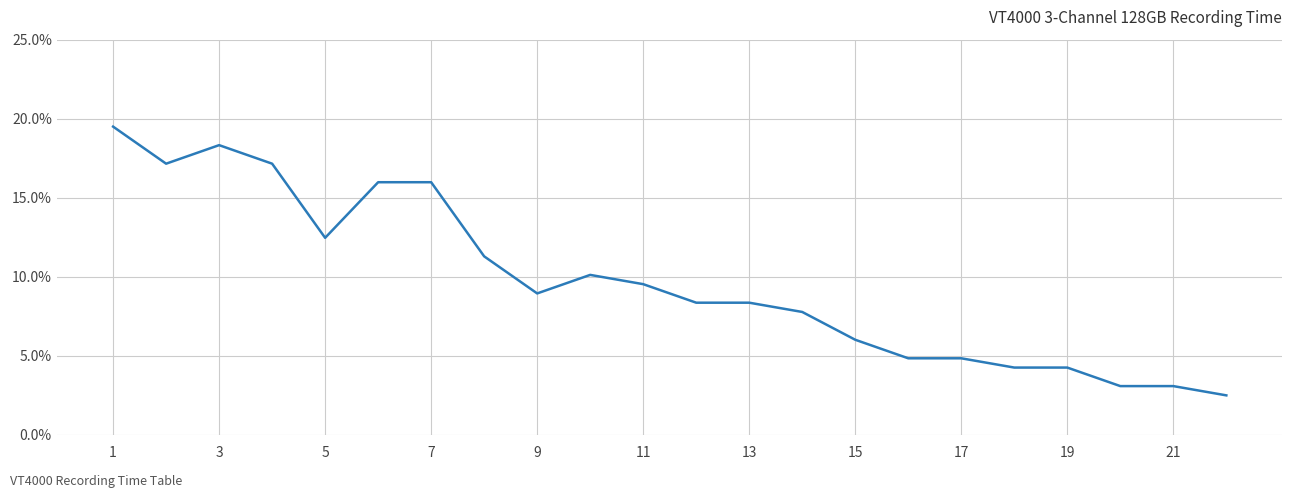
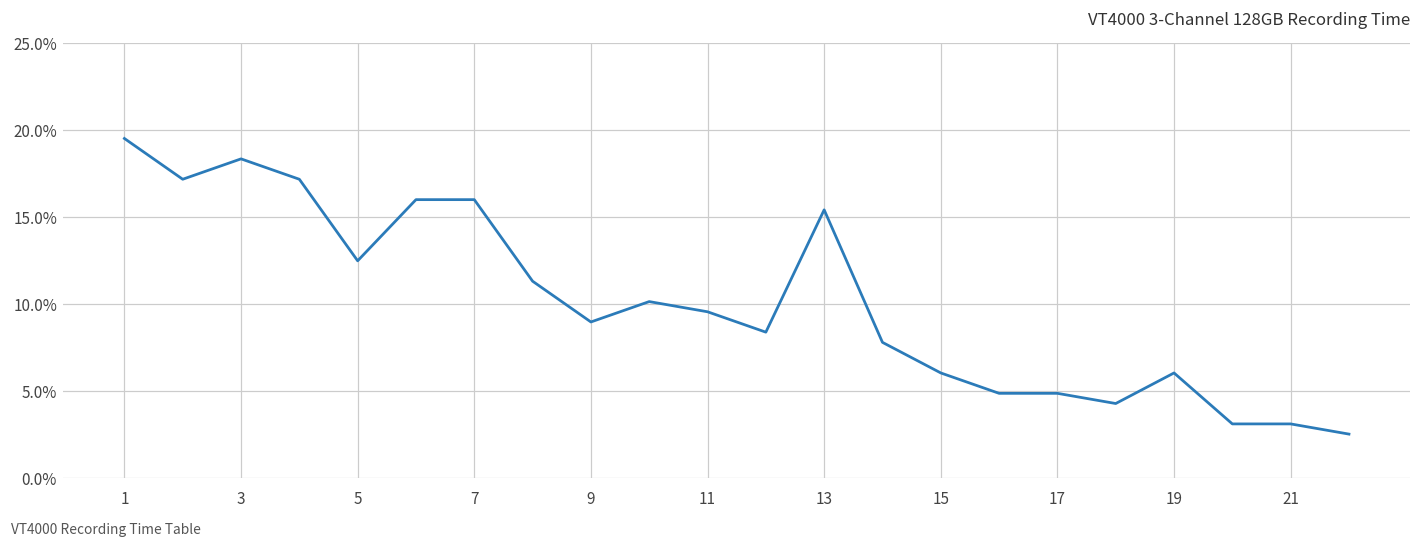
13: 8.4% -> 15.4%
19: 4.3% -> 6.0%
